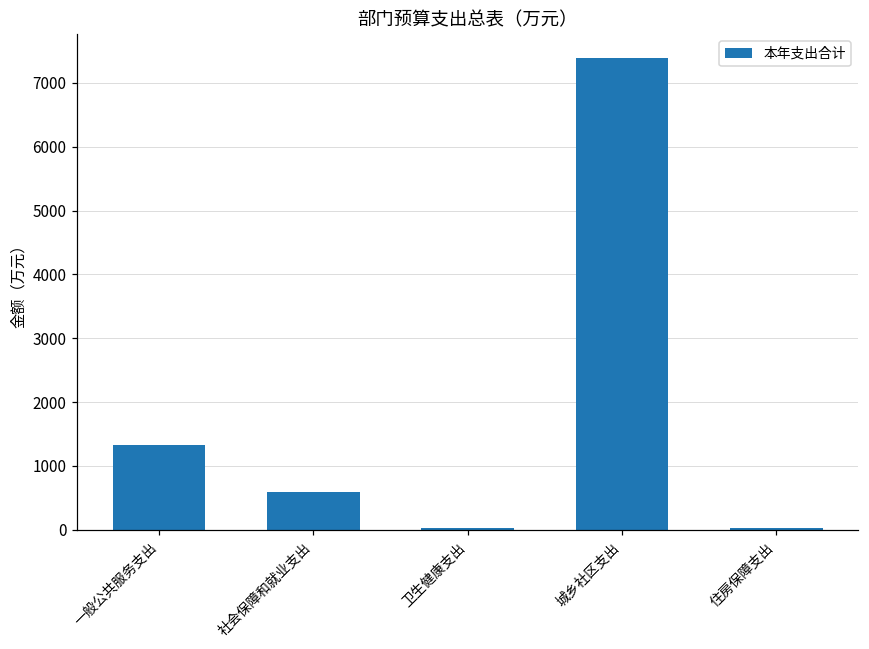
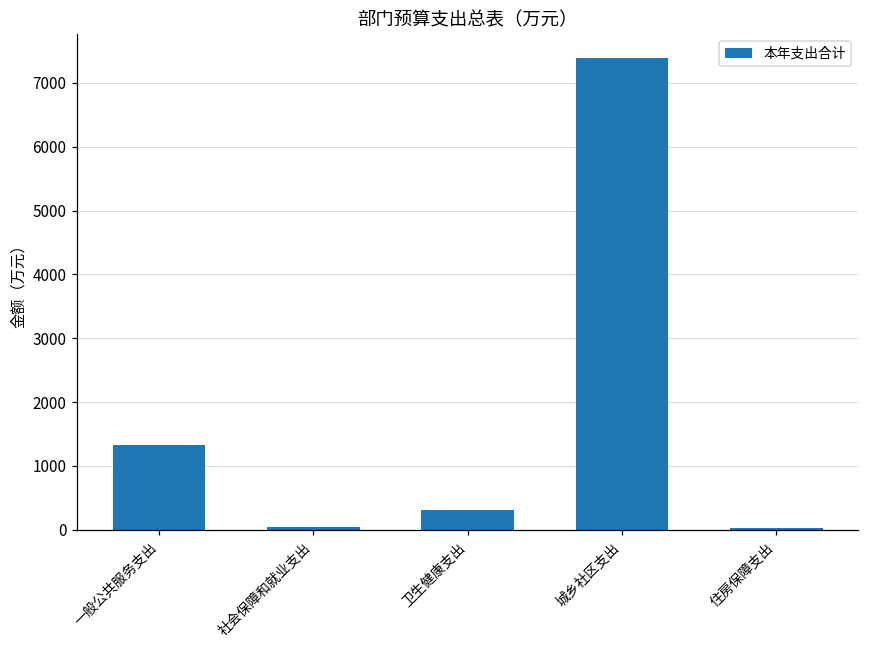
社会保障和就业支出: 600 -> 0
卫生健康支出: 0 -> 300
